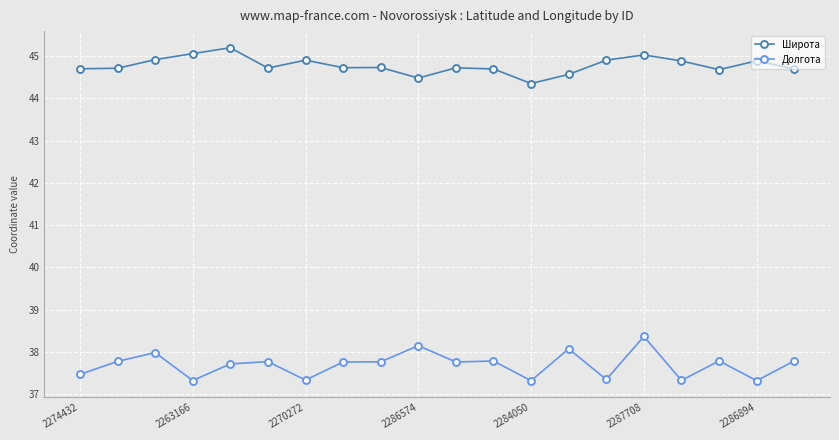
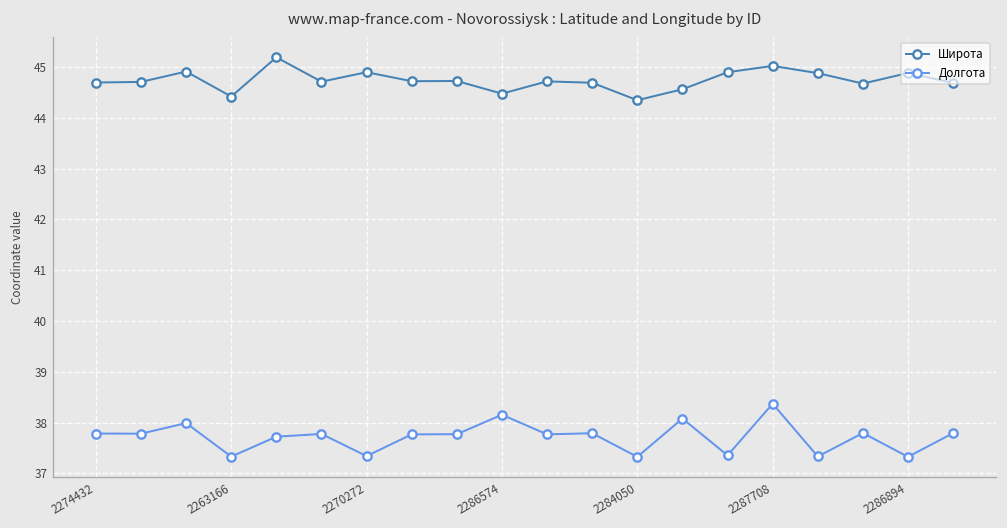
Долгота, 2274432: 37.5 -> 37.8
Широта, 2263166: 45.1 -> 44.4
